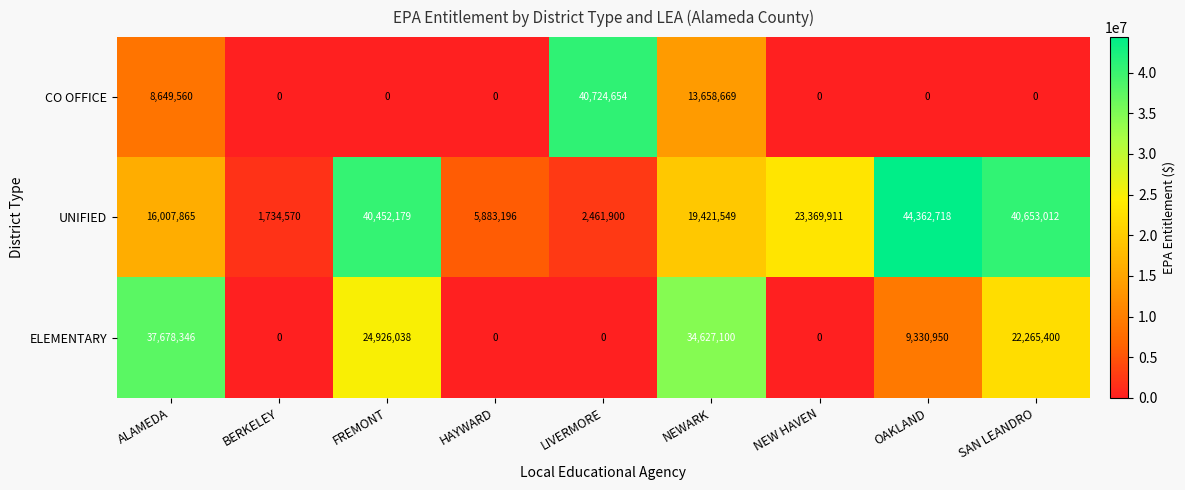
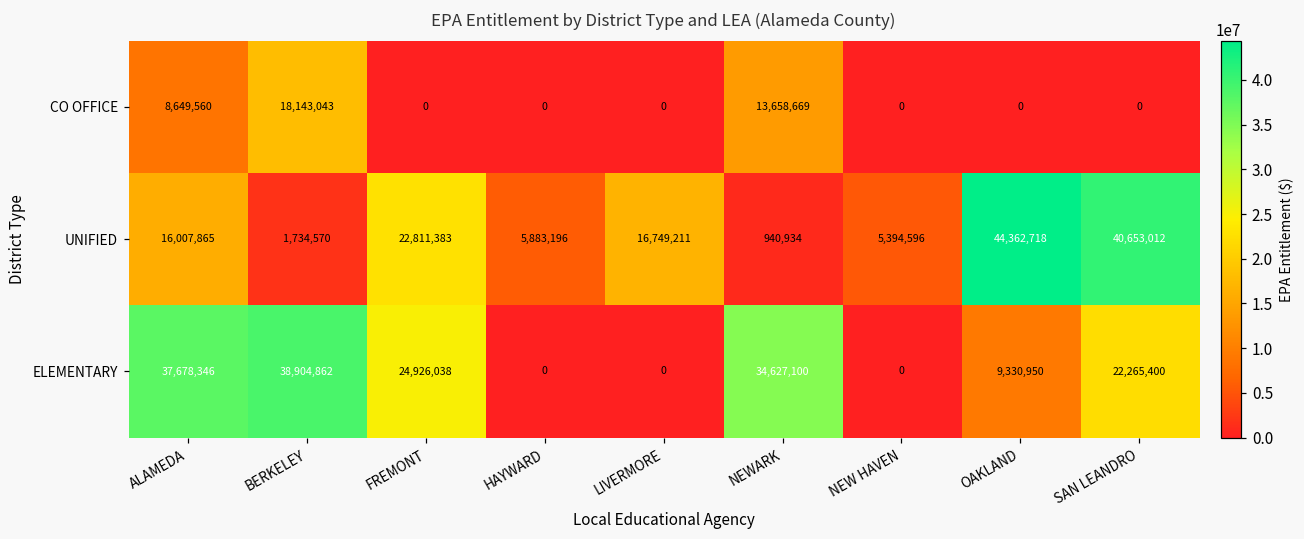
CO OFFICE, BERKELEY: 0 -> 18,143,043
CO OFFICE, LIVERMORE: 40,724,654 -> 0
UNIFIED, FREMONT: 40,452,179 -> 22,811,383
UNIFIED, LIVERMORE: 2,461,900 -> 16,749,211
UNIFIED, NEWARK: 19,421,549 -> 940,934
UNIFIED, NEW HAVEN: 23,369,911 -> 5,394,596
ELEMENTARY, BERKELEY: 0 -> 38,904,862
